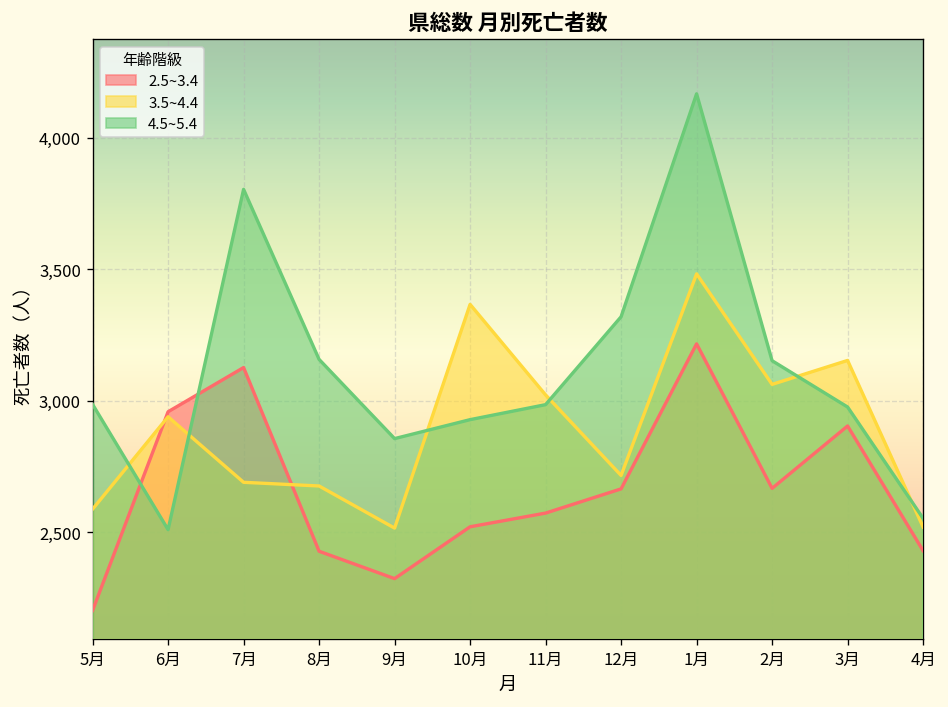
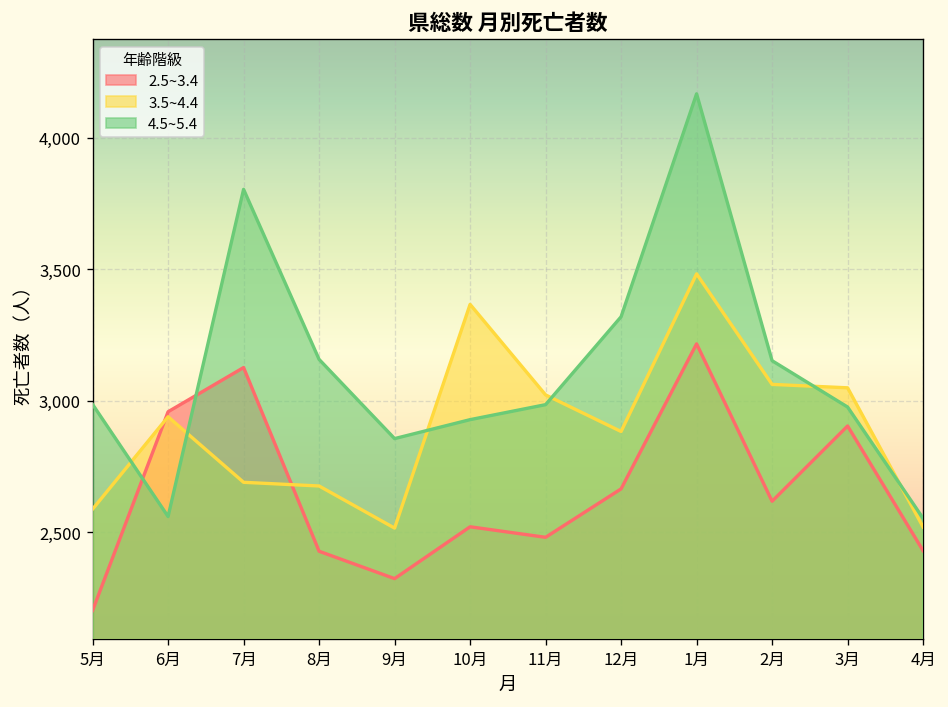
4.5~5.4, 6月: 2,510 -> 2,560
2.5~3.4, 11月: 2,570 -> 2,480
3.5~4.4, 12月: 2,720 -> 2,880
2.5~3.4, 2月: 2,670 -> 2,620
3.5~4.4, 3月: 3,150 -> 3,050
